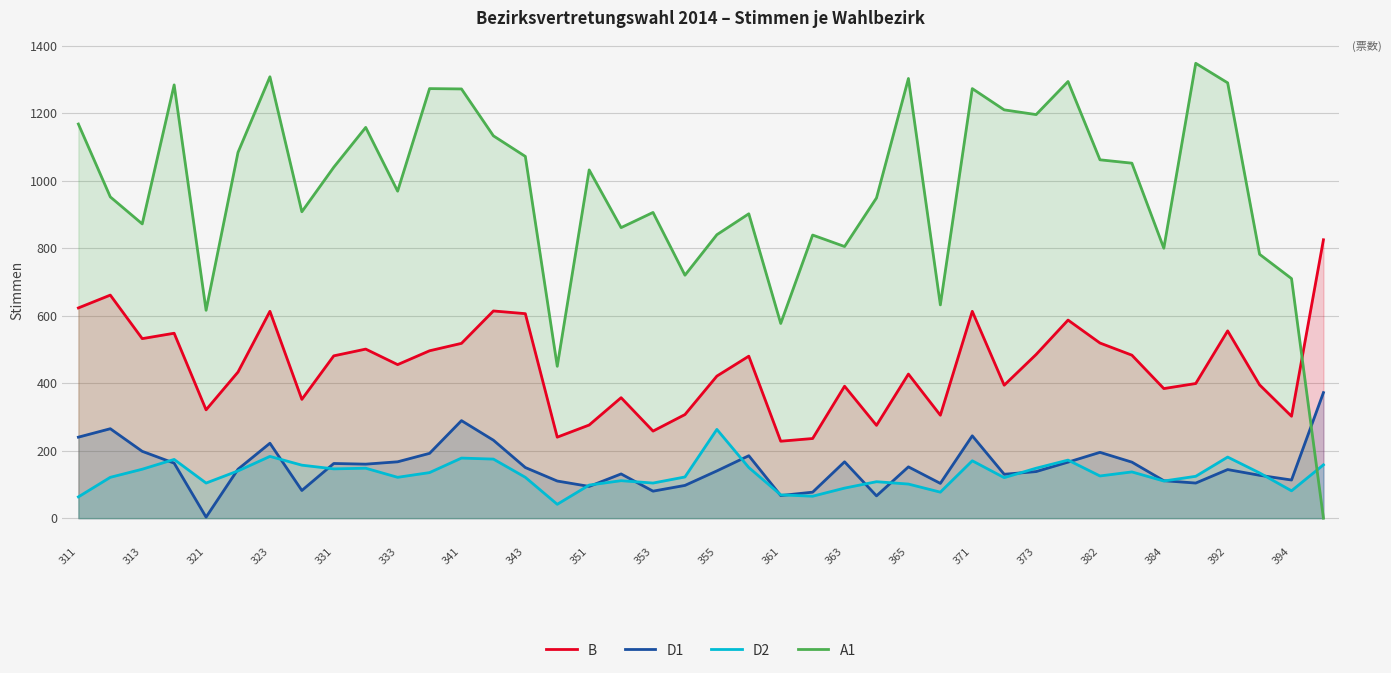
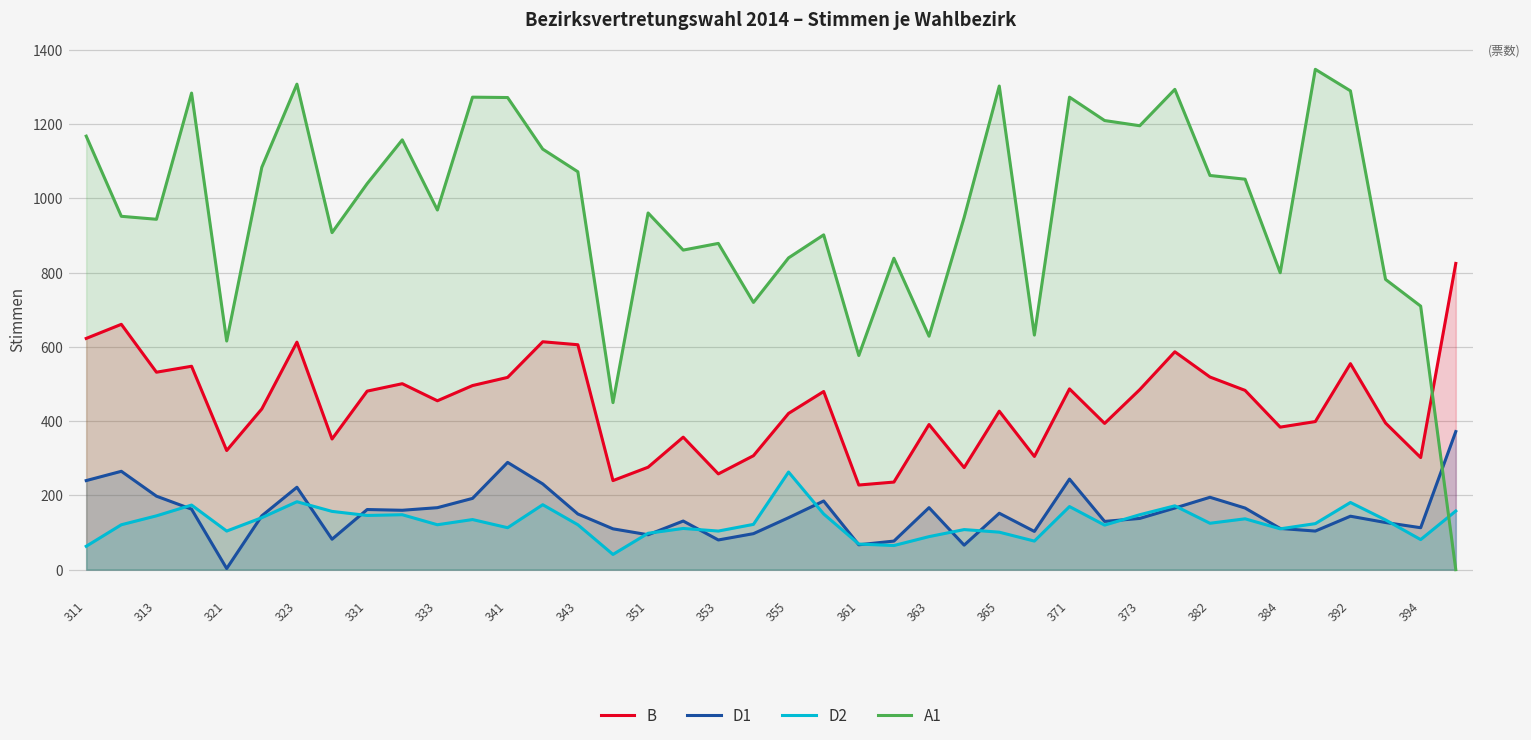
A1, 313: 870 -> 940
D2, 341: 180 -> 110
A1, 351: 1030 -> 960
A1, 353: 910 -> 880
A1, 363: 810 -> 630
B, 371: 610 -> 490
